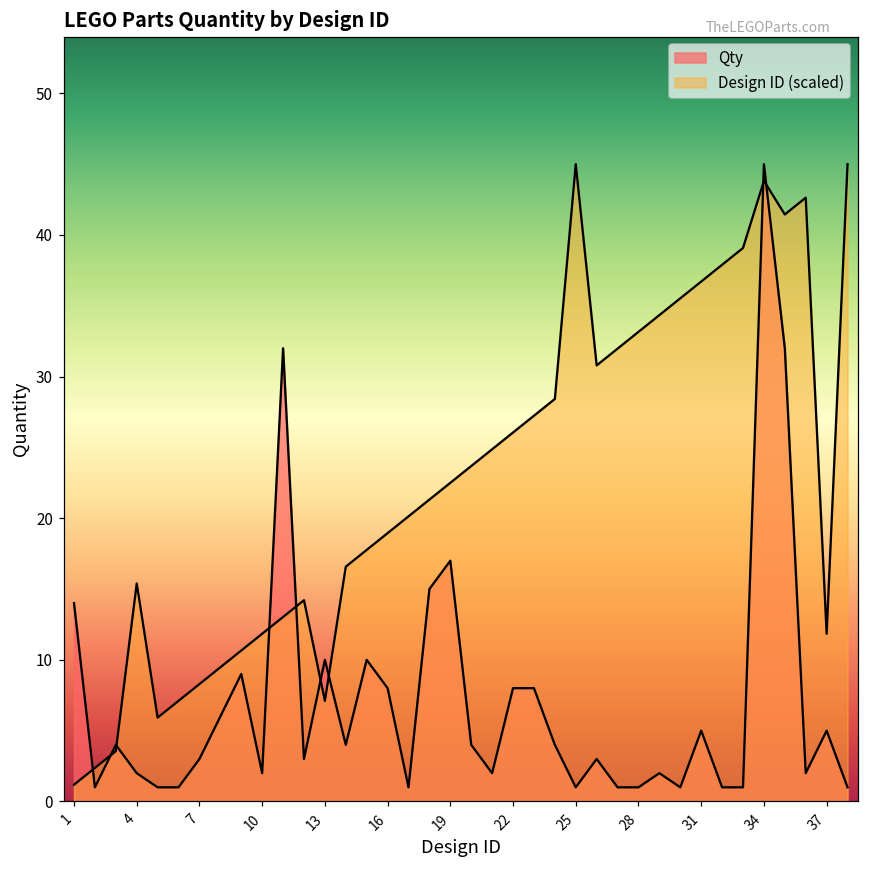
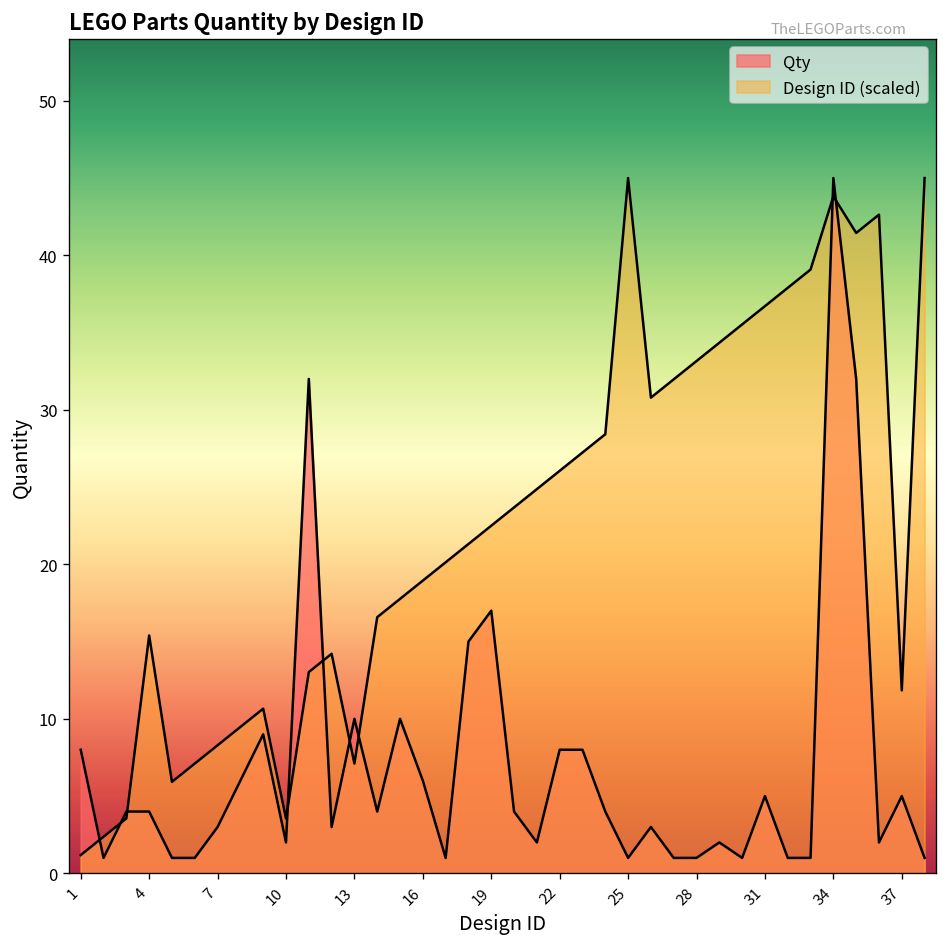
Qty, 1: 14 -> 8
Qty, 4: 2 -> 4
Design ID (scaled), 10: 11.8 -> 3.6
Qty, 16: 8 -> 6
